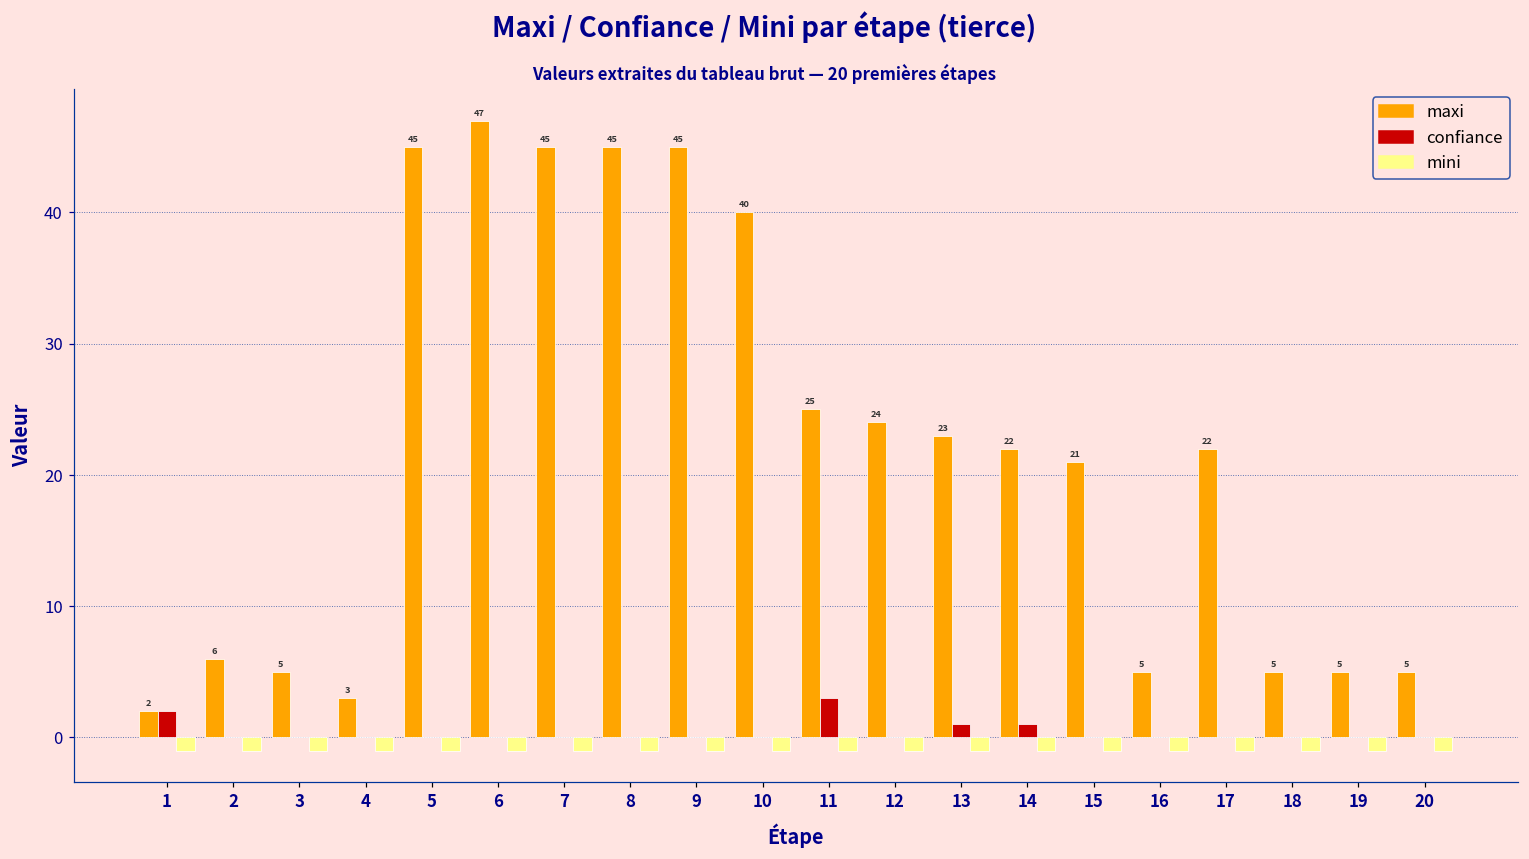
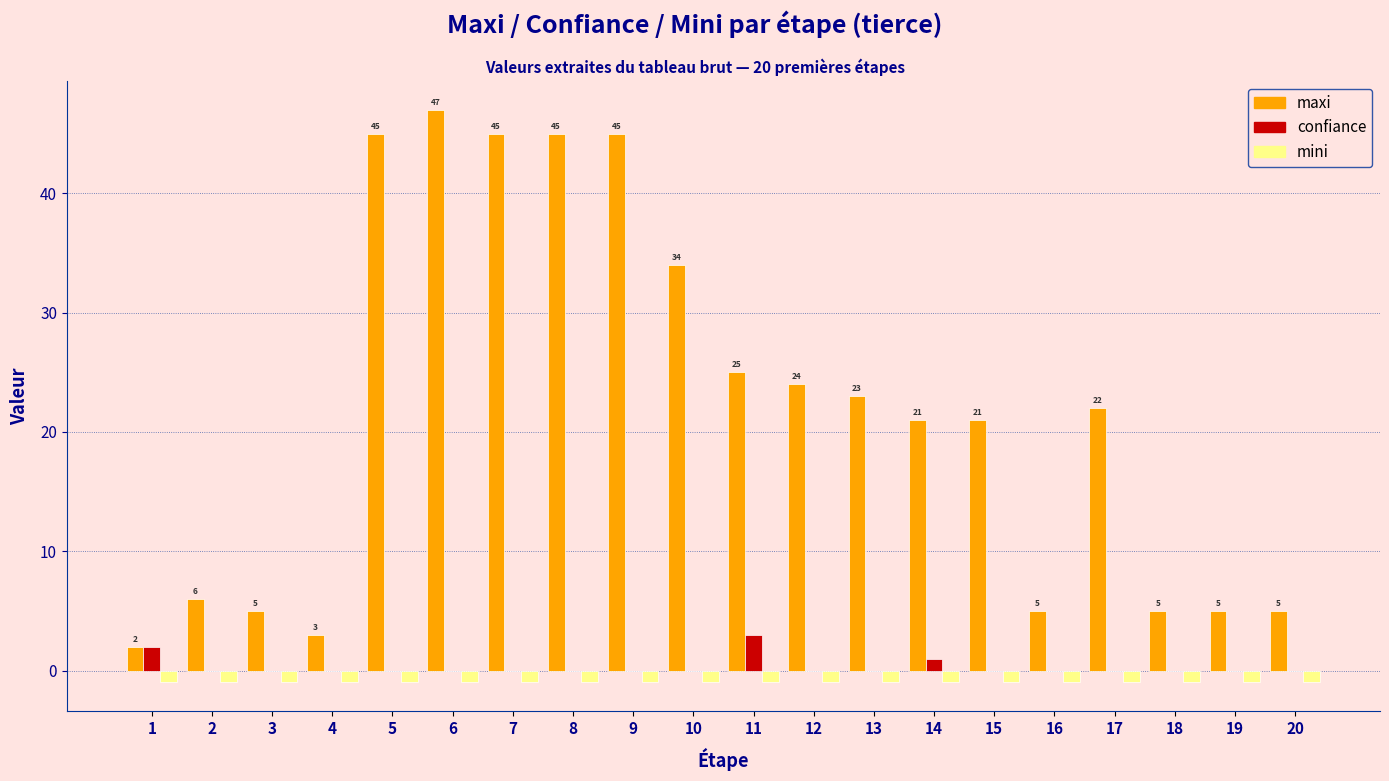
maxi, 10: 40 -> 34
confiance, 13: 1 -> 0
maxi, 14: 22 -> 21
